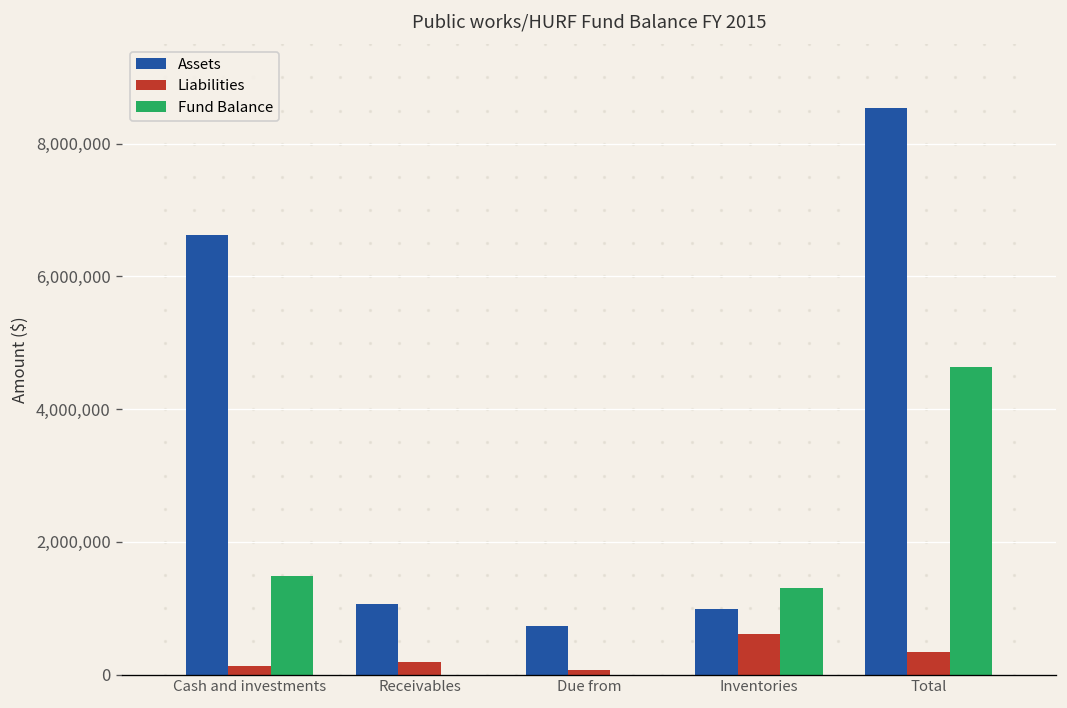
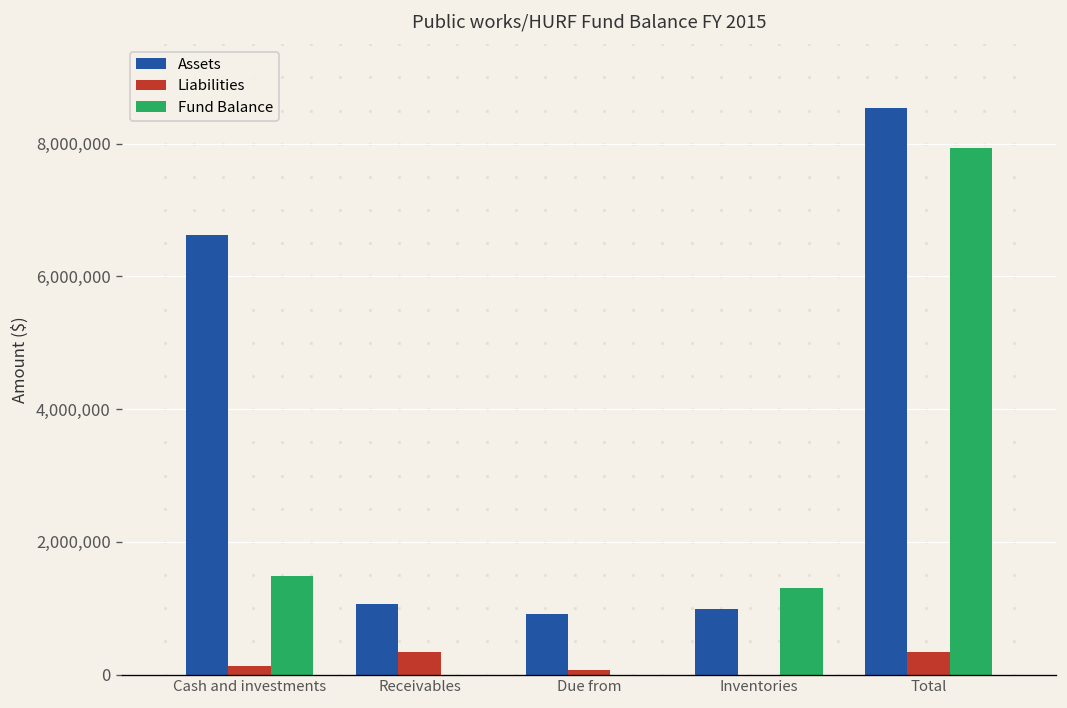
Liabilities, Receivables: 200,000 -> 300,000
Assets, Due from: 700,000 -> 900,000
Liabilities, Inventories: 600,000 -> 0
Fund Balance, Total: 4,600,000 -> 7,900,000
